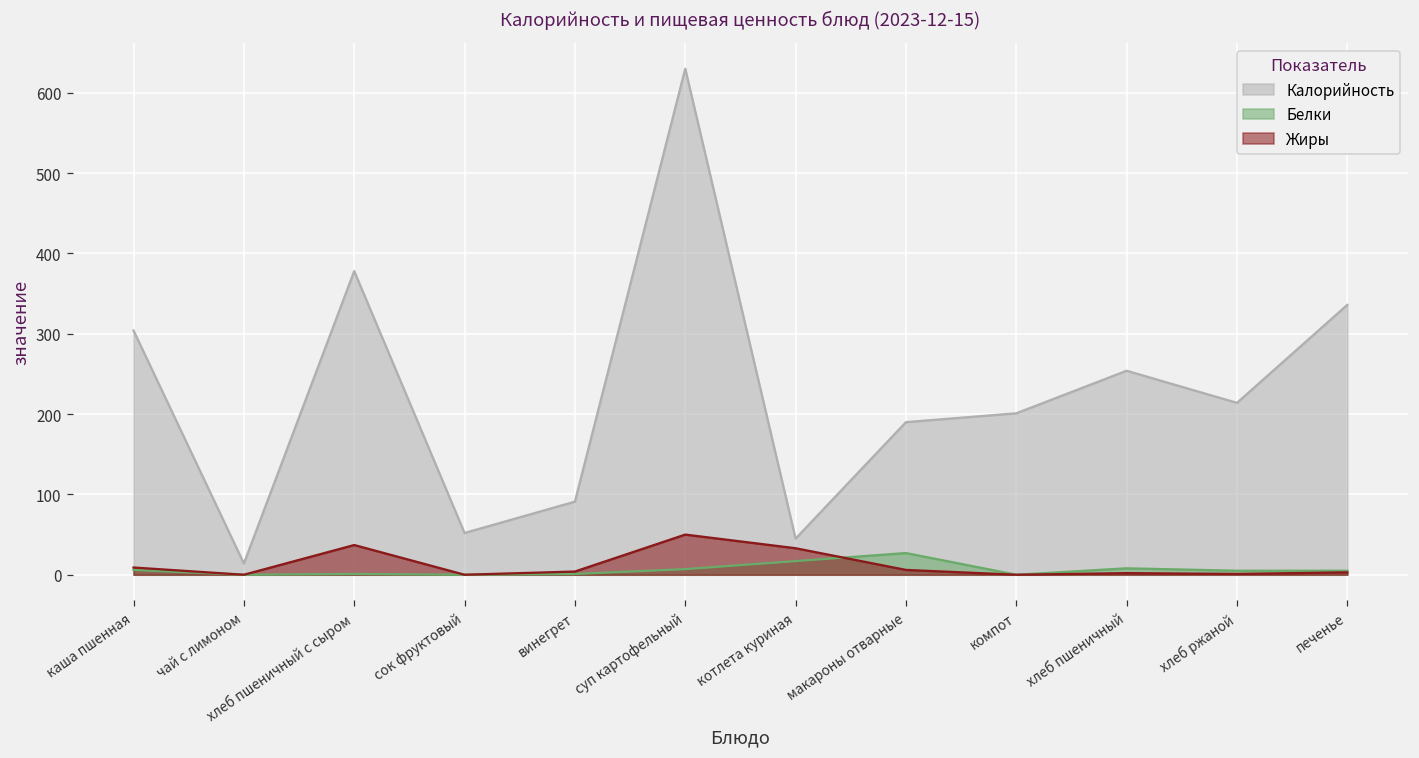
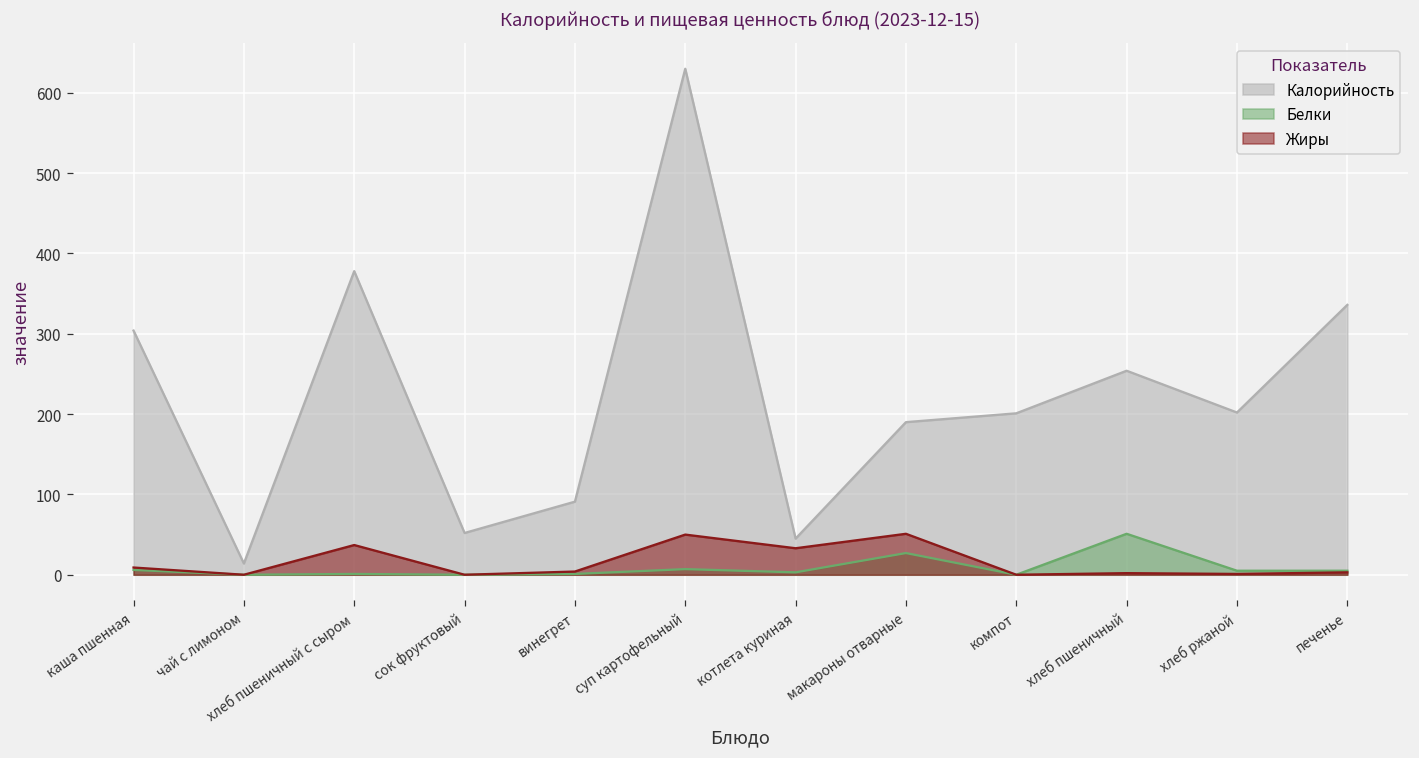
Белки, котлета куриная: 20 -> 0
Жиры, макароны отварные: 10 -> 50
Белки, хлеб пшеничный: 10 -> 50
Калорийность, хлеб ржаной: 210 -> 200
